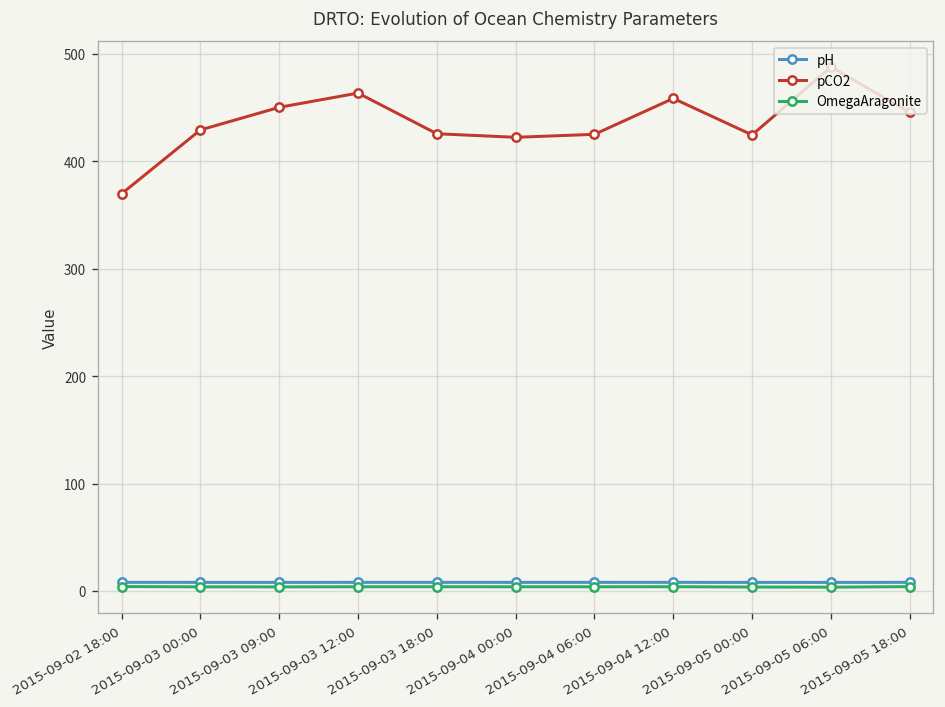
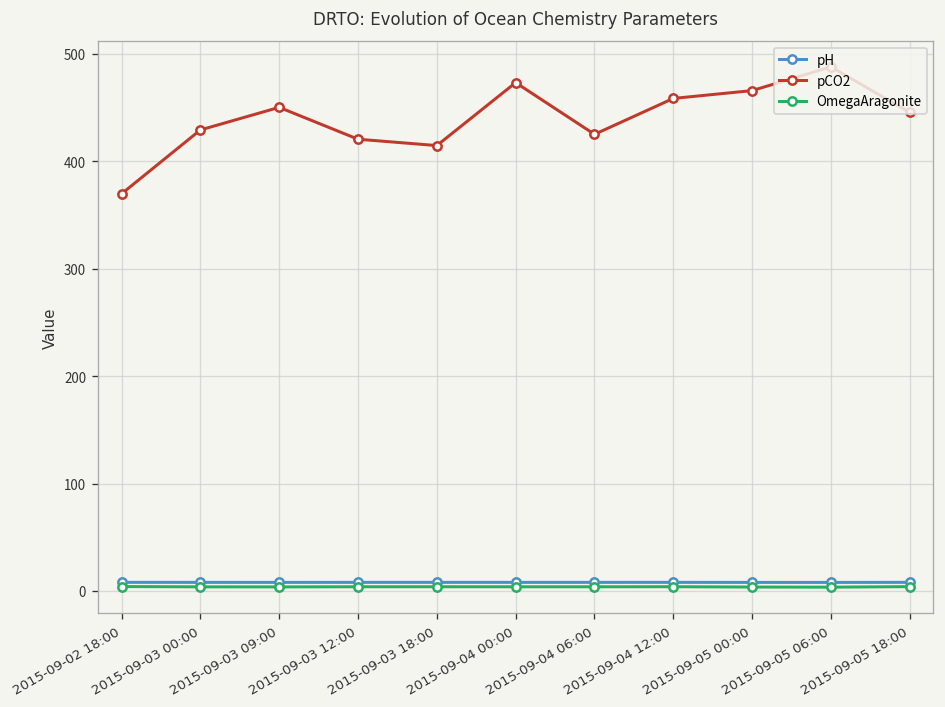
pCO2, 2015-09-03 12:00: 460 -> 420
pCO2, 2015-09-03 18:00: 430 -> 410
pCO2, 2015-09-04 00:00: 420 -> 470
pCO2, 2015-09-05 00:00: 420 -> 470
